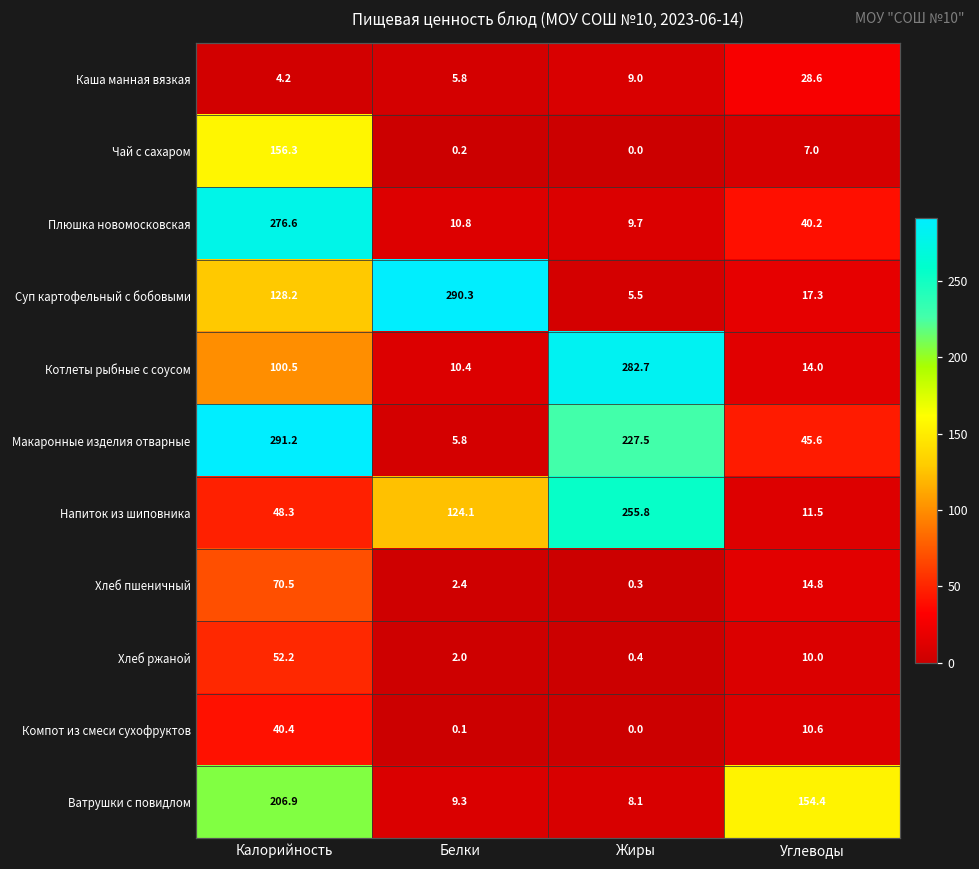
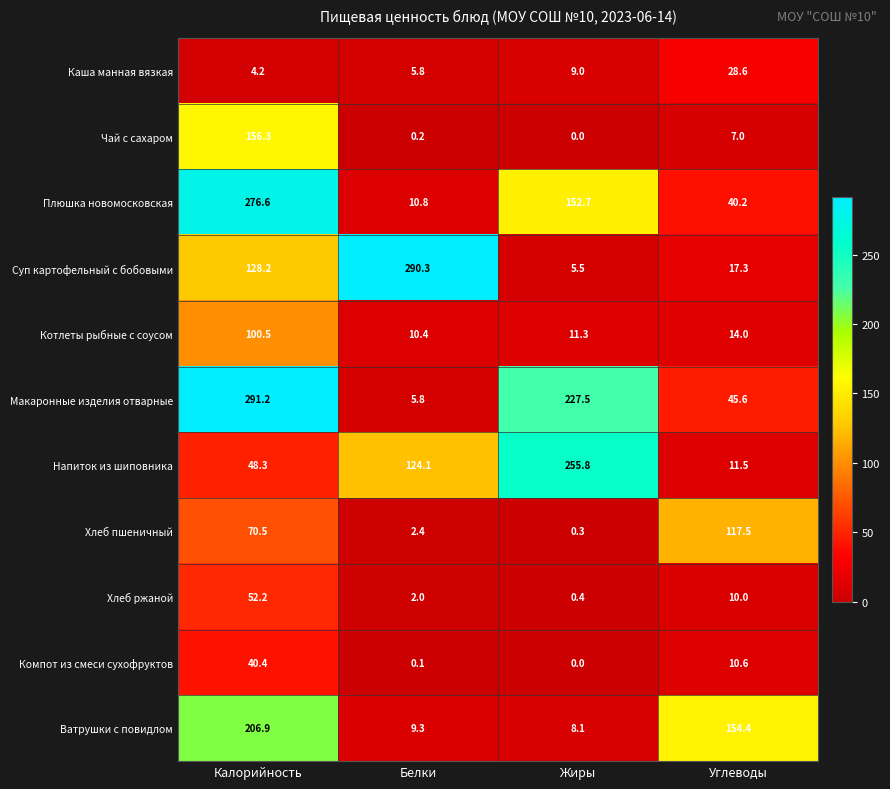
Плюшка новомосковская, Жиры: 9.7 -> 152.7
Котлеты рыбные с соусом, Жиры: 282.7 -> 11.3
Хлеб пшеничный, Углеводы: 14.8 -> 117.5
